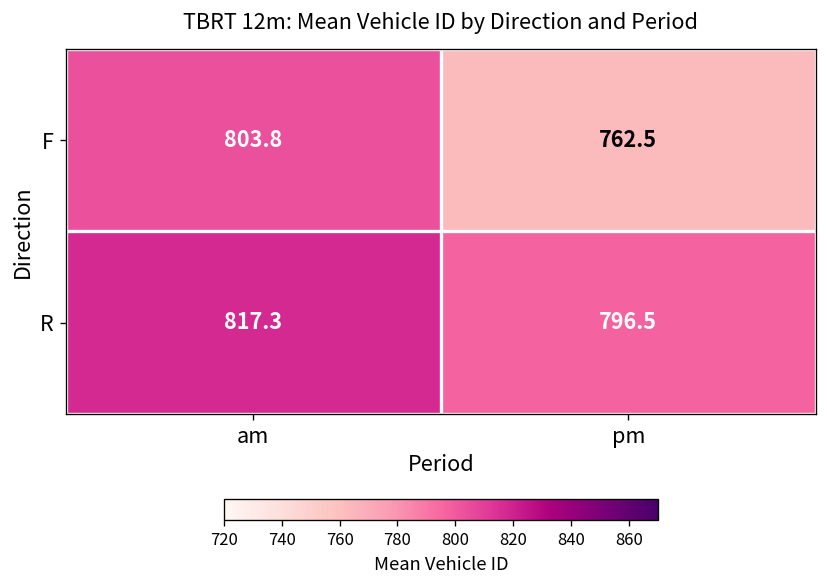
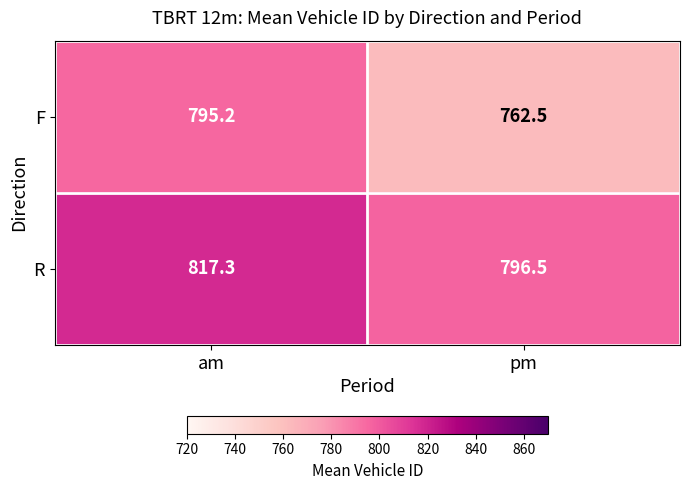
F, am: 803.8 -> 795.2
